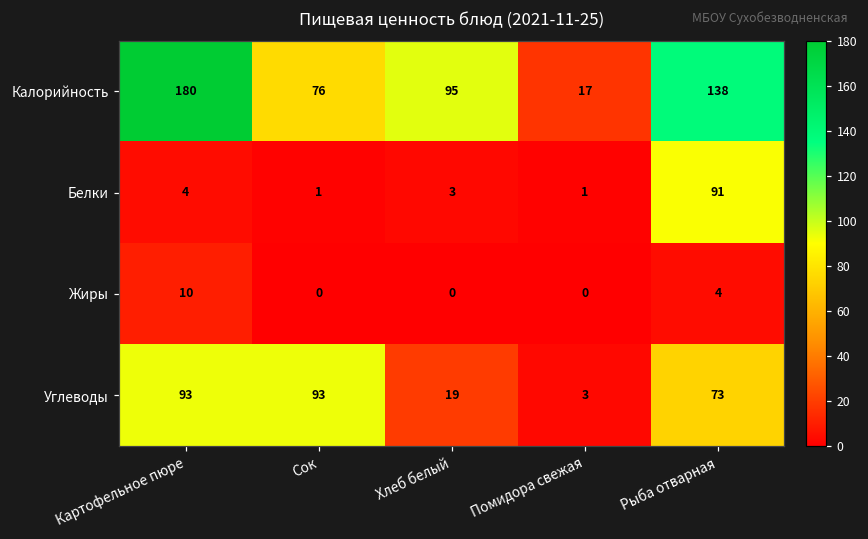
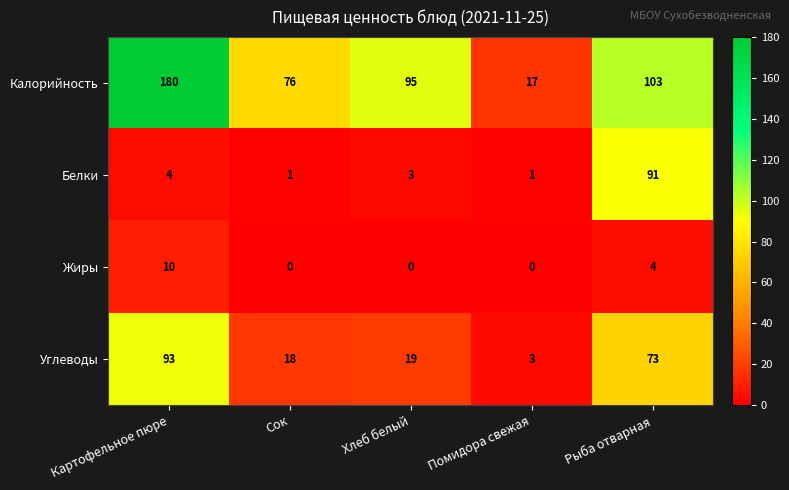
Калорийность, Рыба отварная: 138 -> 103
Углеводы, Сок: 93 -> 18
